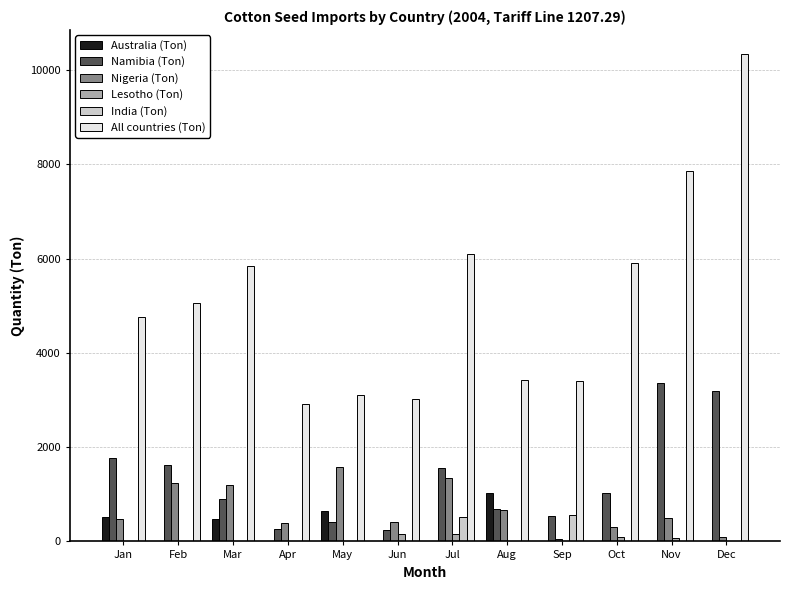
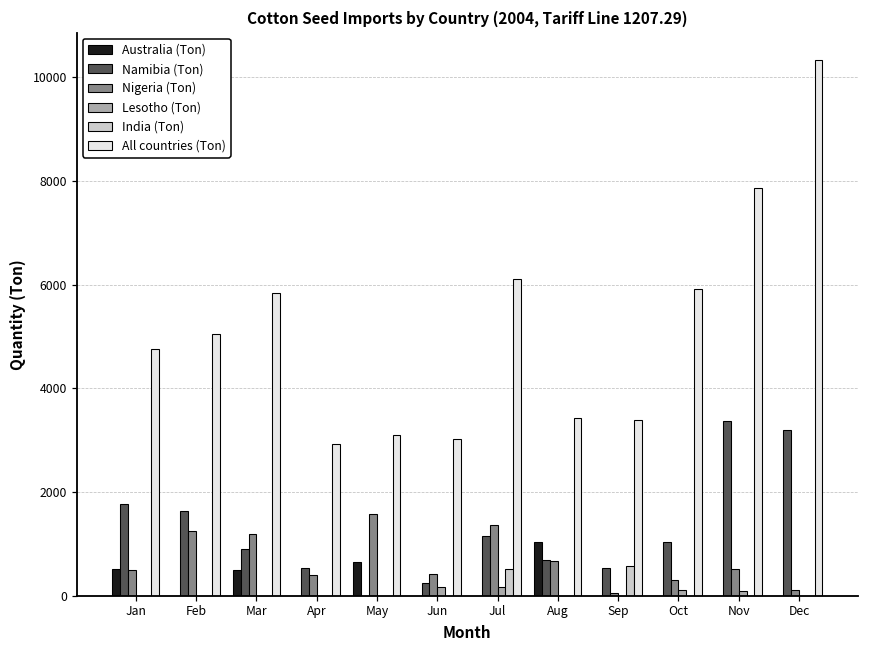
Namibia (Ton), Apr: 300 -> 500
Namibia (Ton), May: 400 -> 0
Namibia (Ton), Jul: 1600 -> 1100
